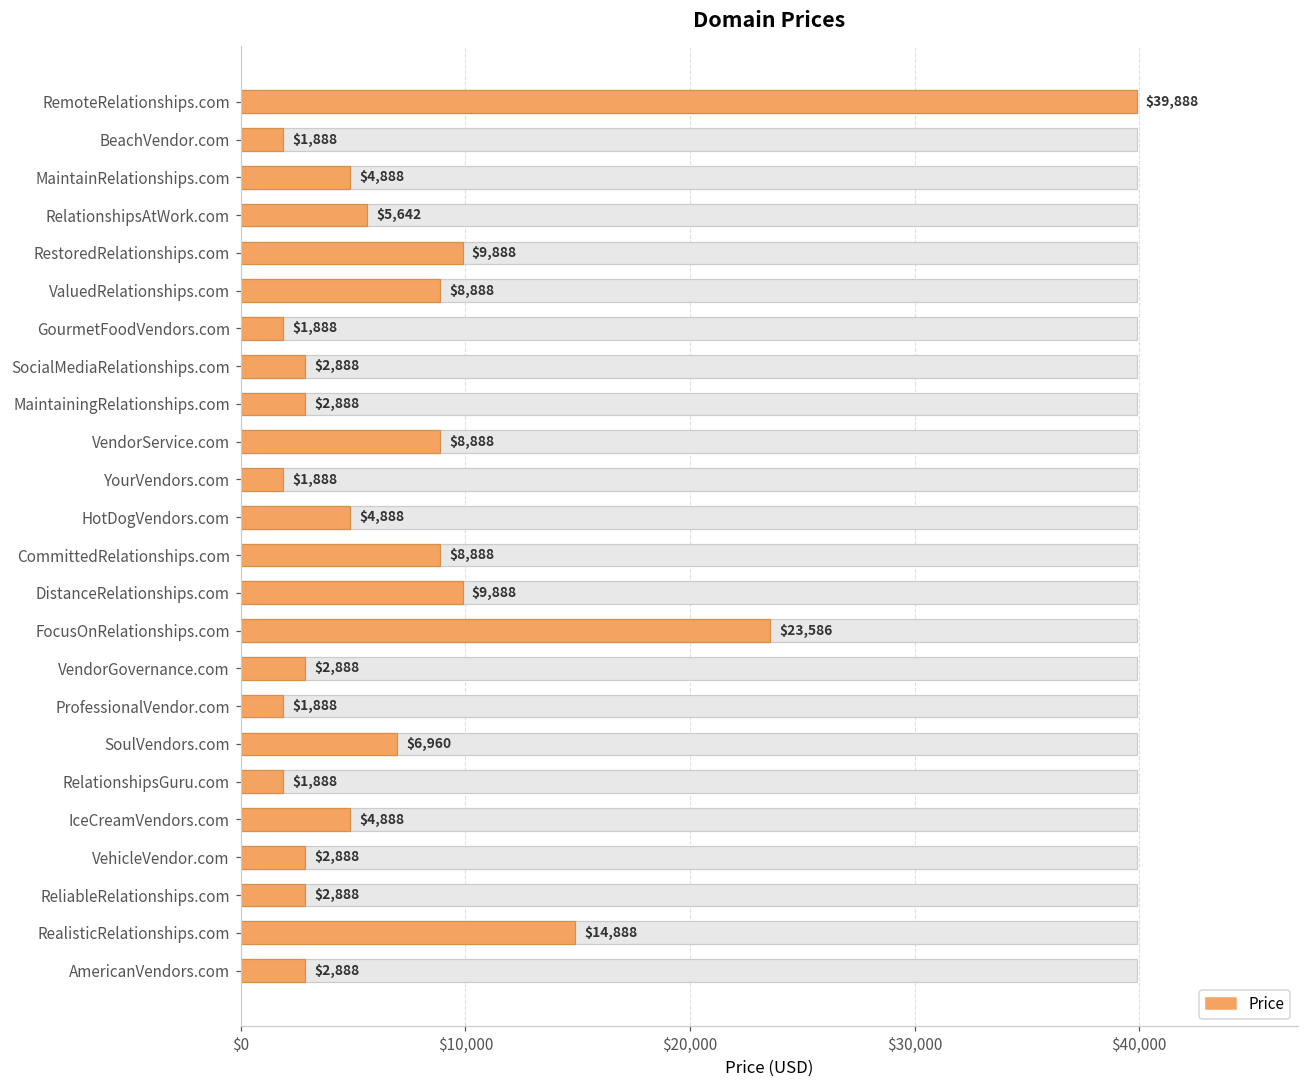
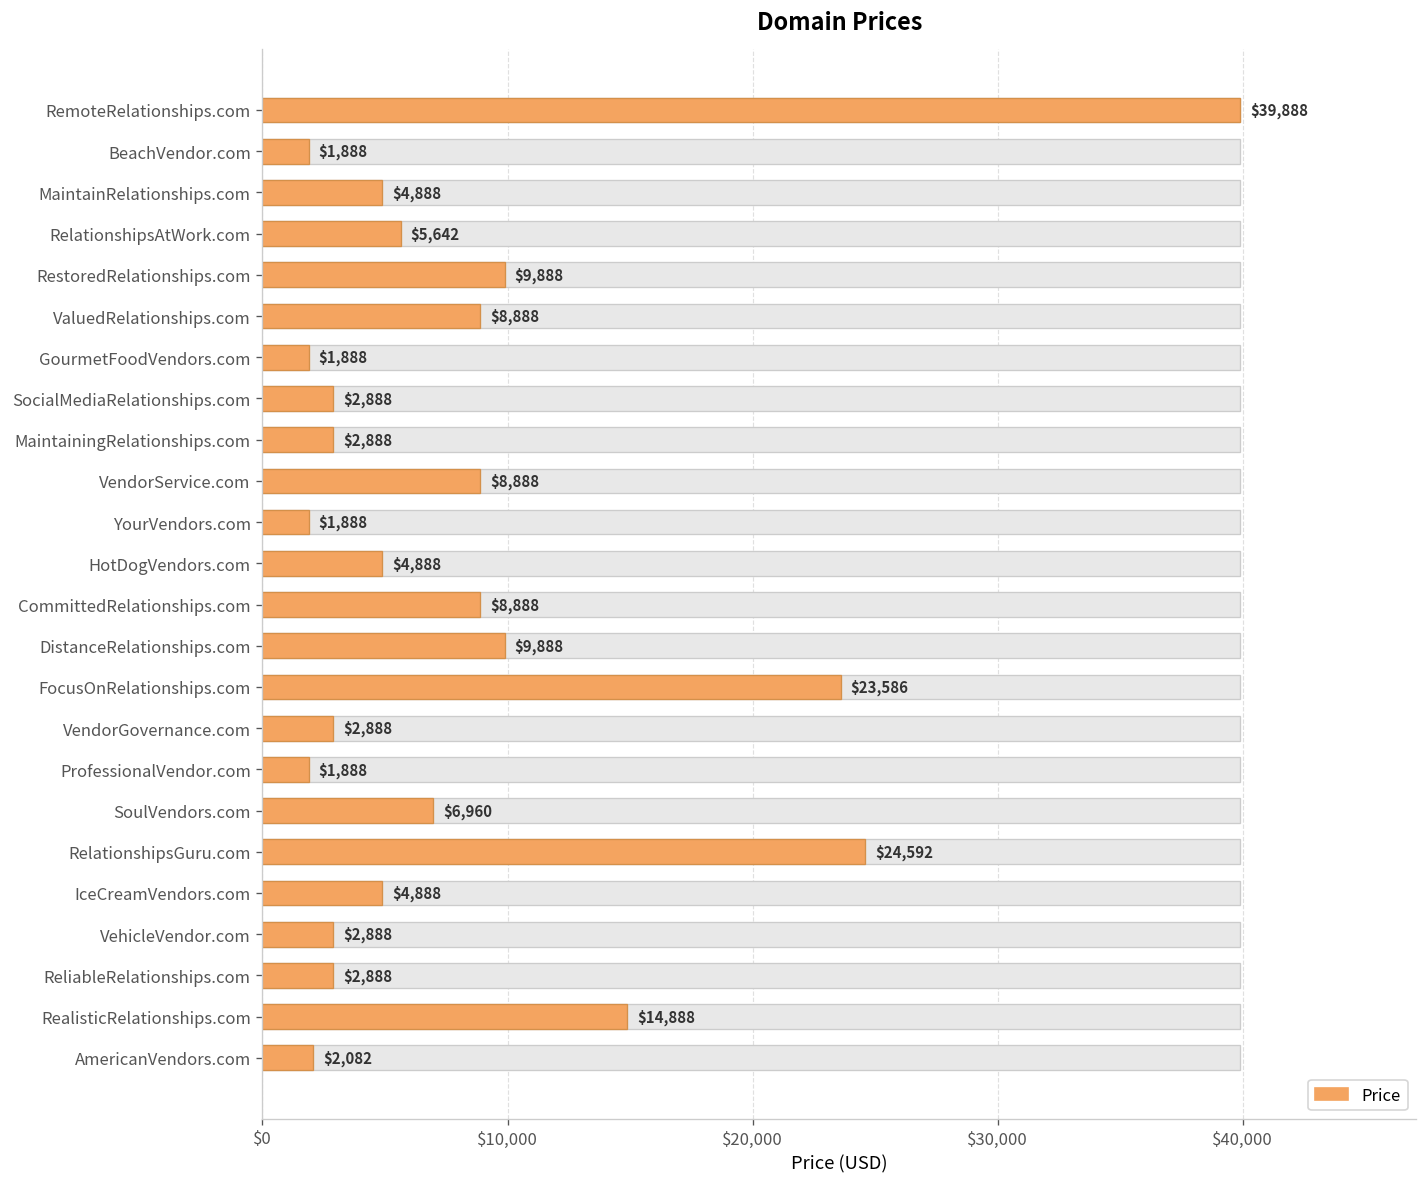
Price, RelationshipsGuru.com: $1,888 -> $24,592
Price, AmericanVendors.com: $2,888 -> $2,082
